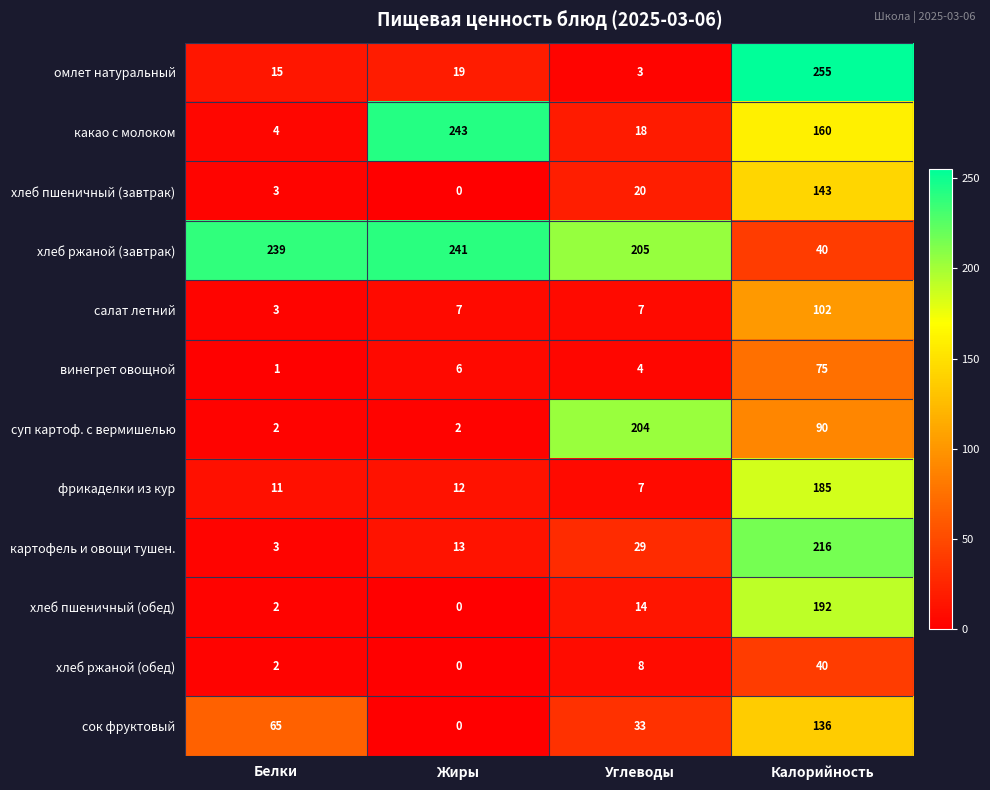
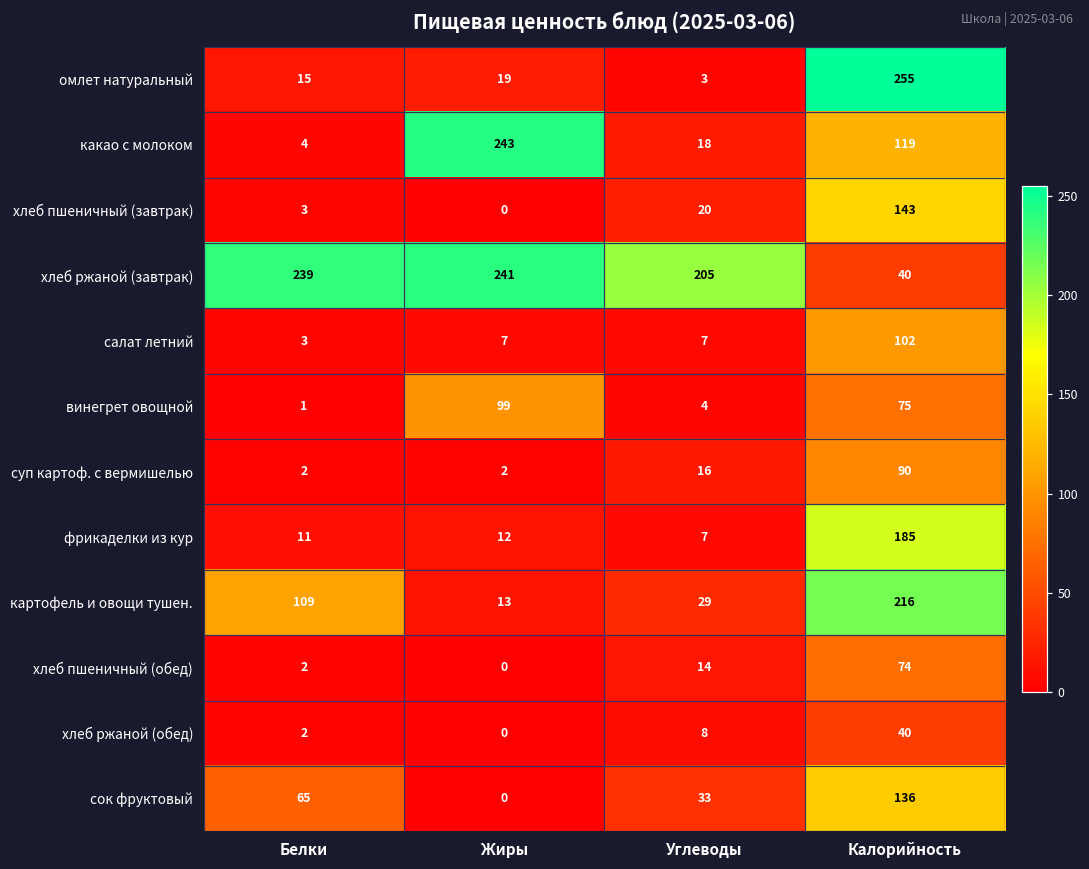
какао с молоком, Калорийность: 160 -> 119
винегрет овощной, Жиры: 6 -> 99
суп картоф. с вермишелью, Углеводы: 204 -> 16
картофель и овощи тушен., Белки: 3 -> 109
хлеб пшеничный (обед), Калорийность: 192 -> 74
